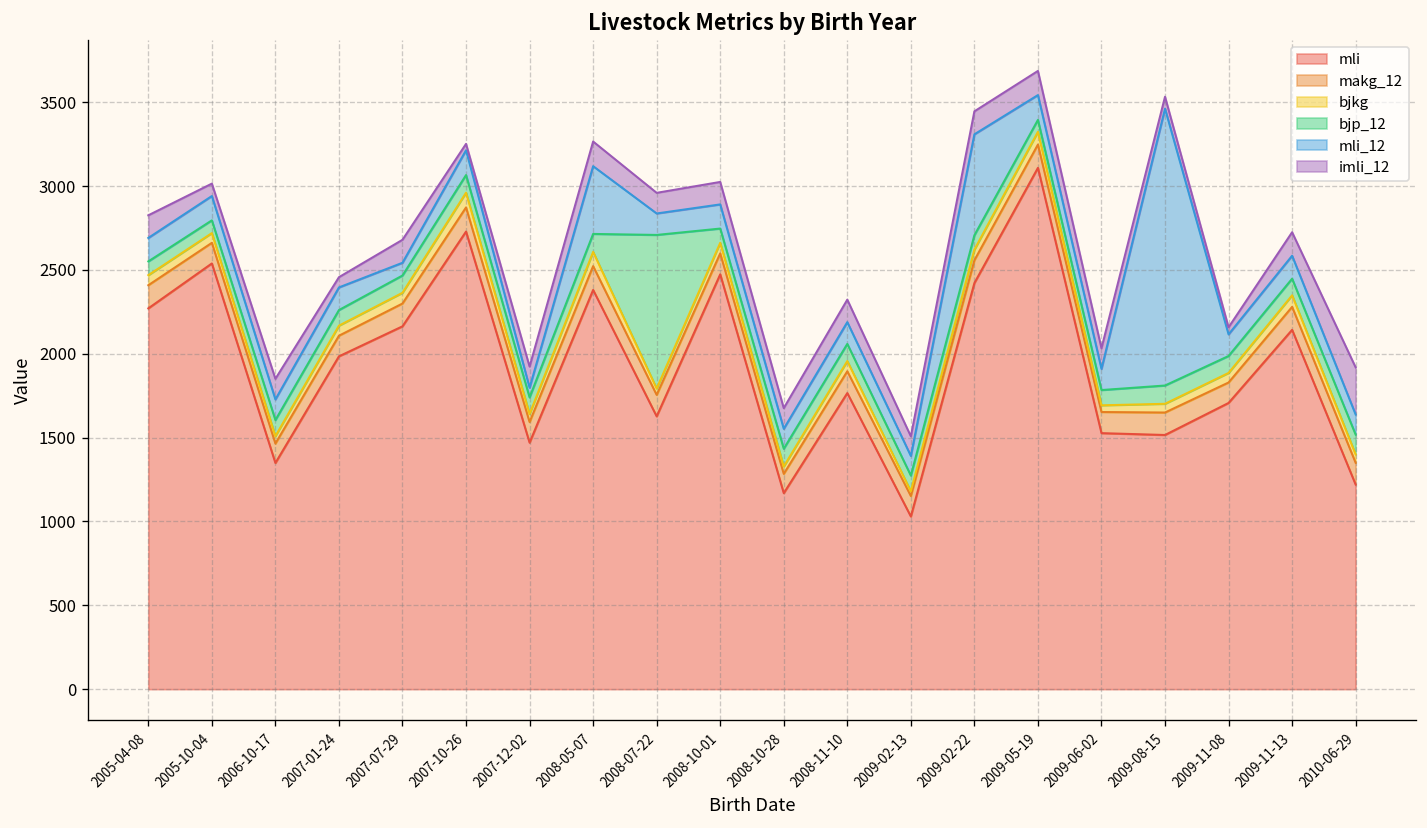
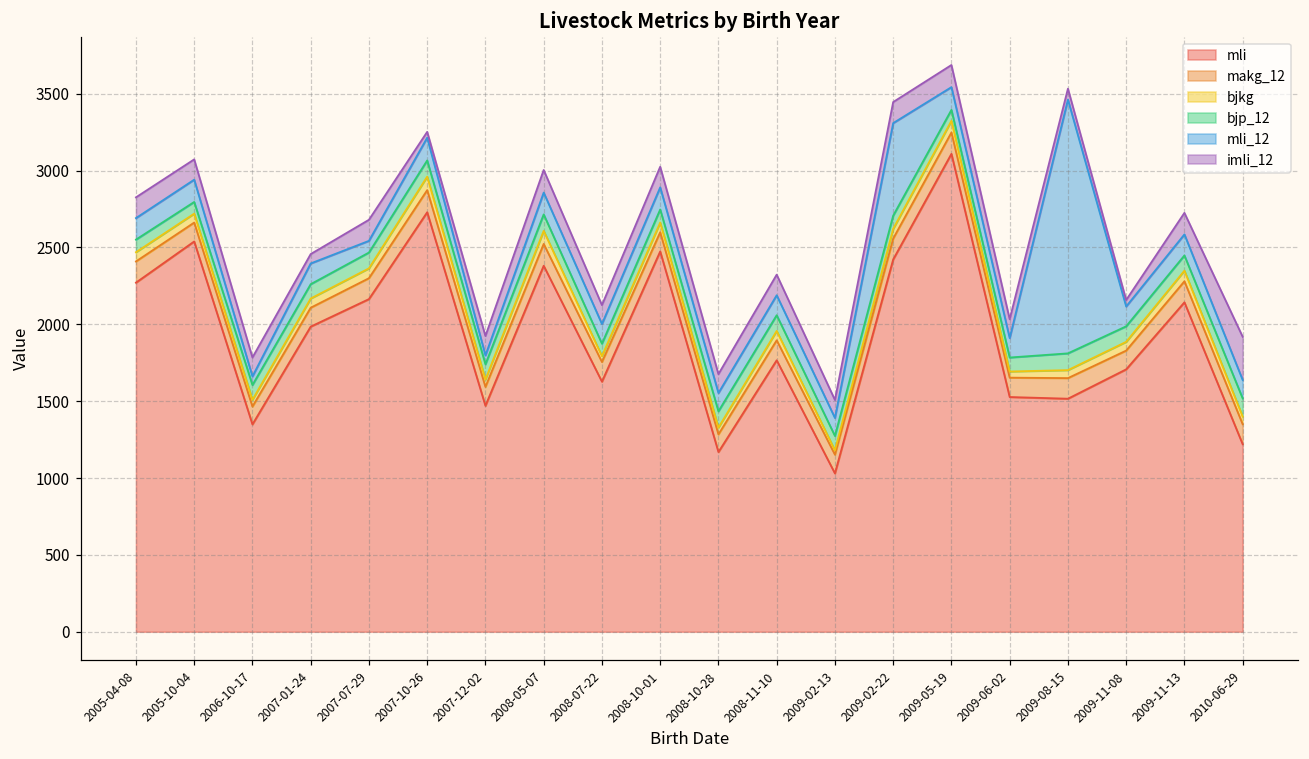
imli_12, 2005-10-04: 70 -> 130
mli_12, 2006-10-17: 120 -> 60
mli_12, 2008-05-07: 400 -> 140
bjp_12, 2008-07-22: 920 -> 80
